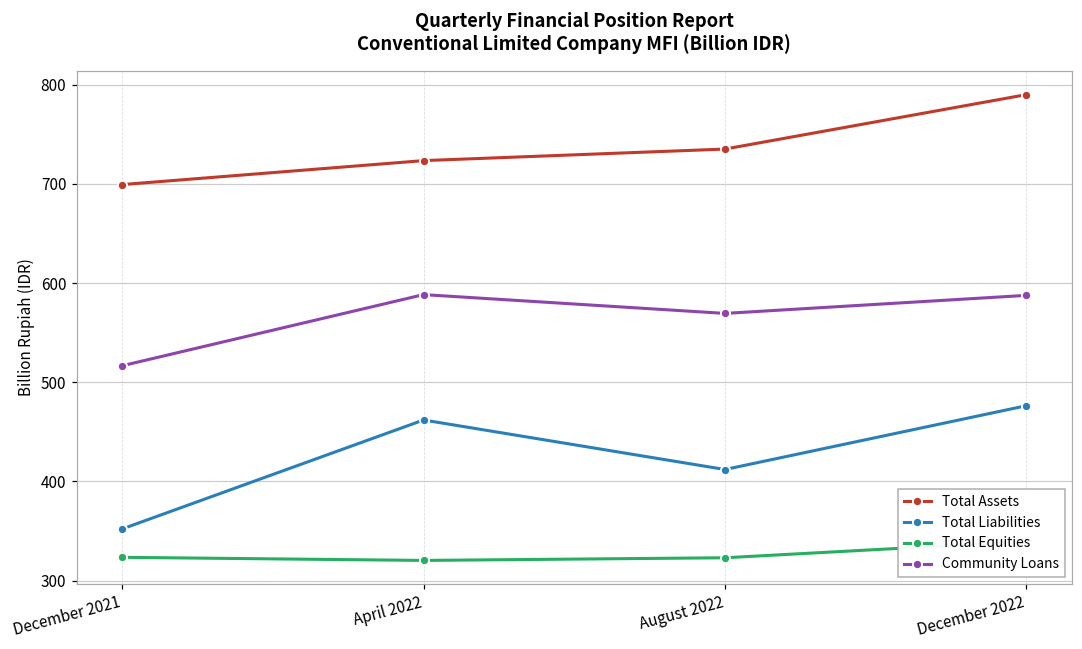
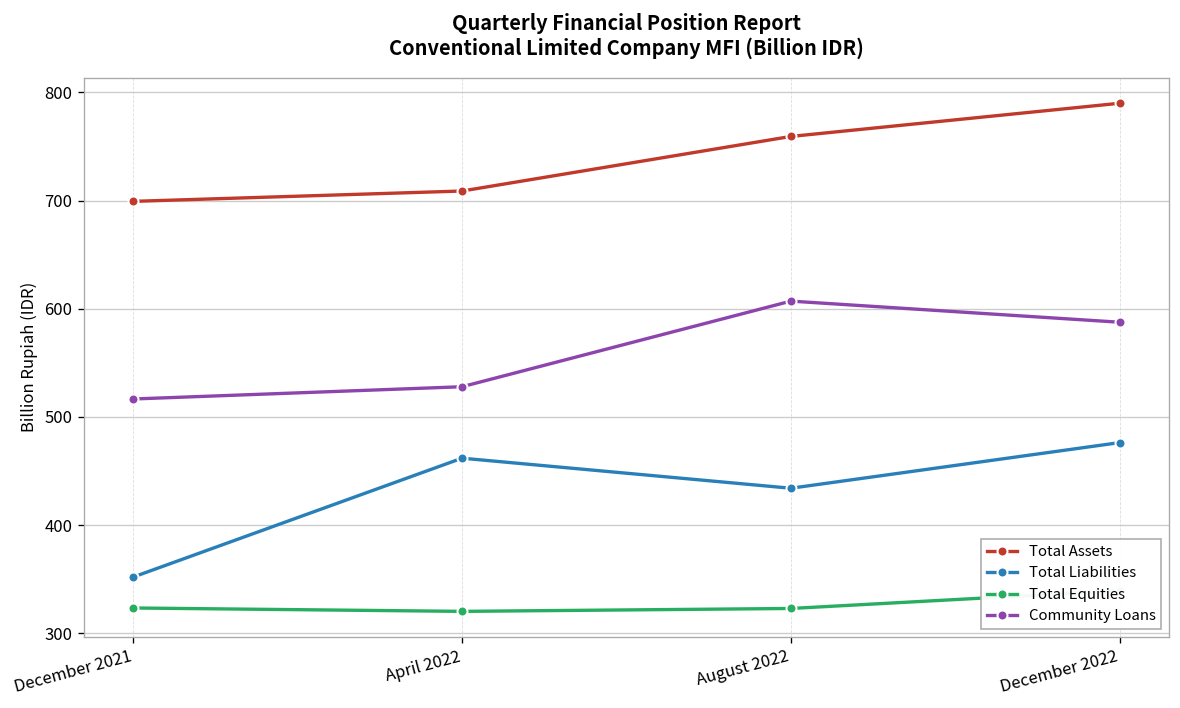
Total Assets, April 2022: 720 -> 710
Community Loans, April 2022: 590 -> 530
Total Assets, August 2022: 740 -> 760
Total Liabilities, August 2022: 410 -> 430
Community Loans, August 2022: 570 -> 610
